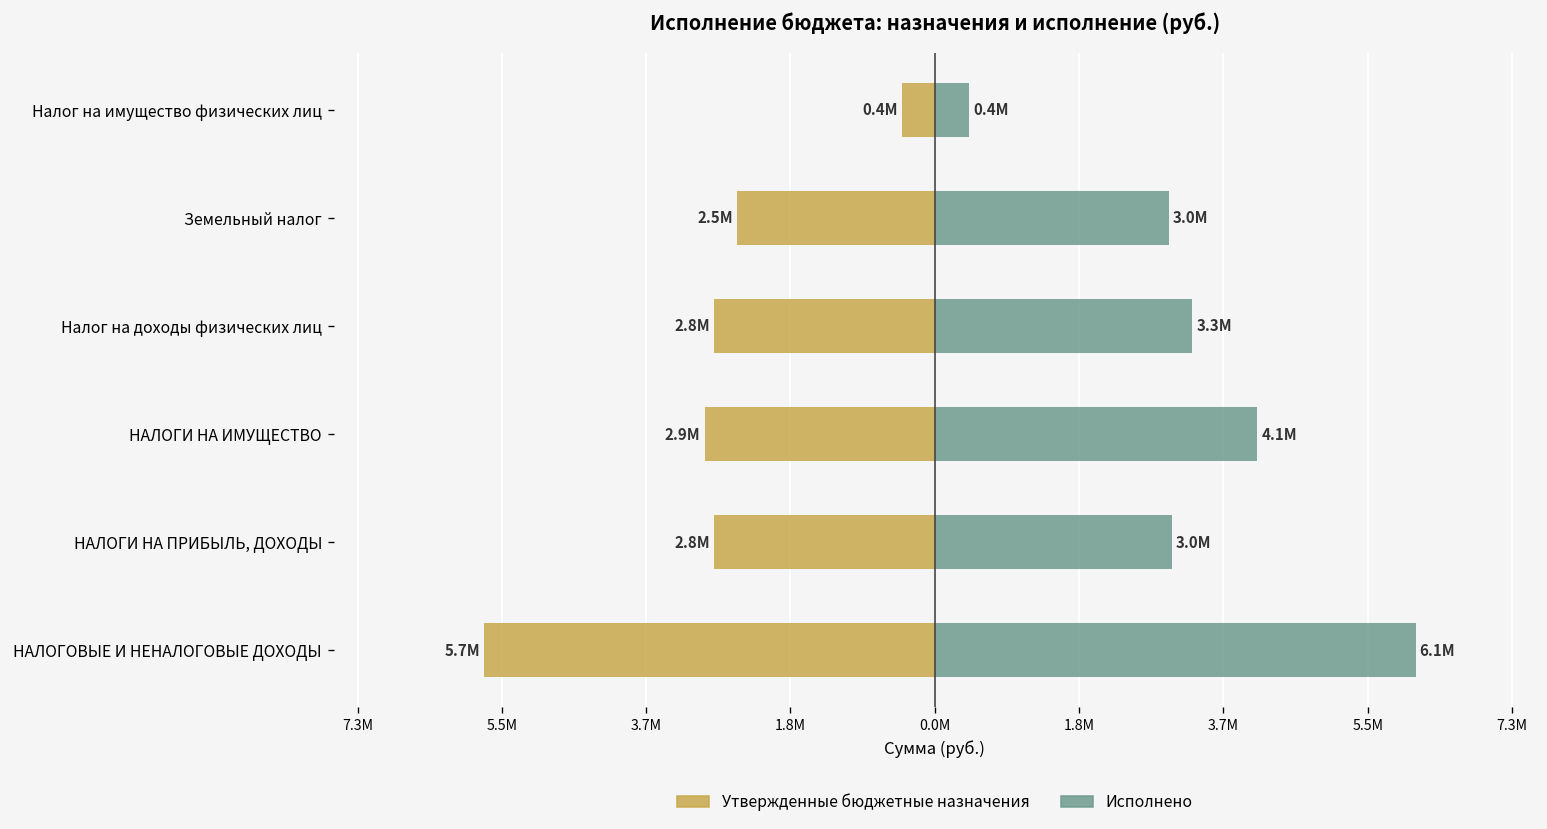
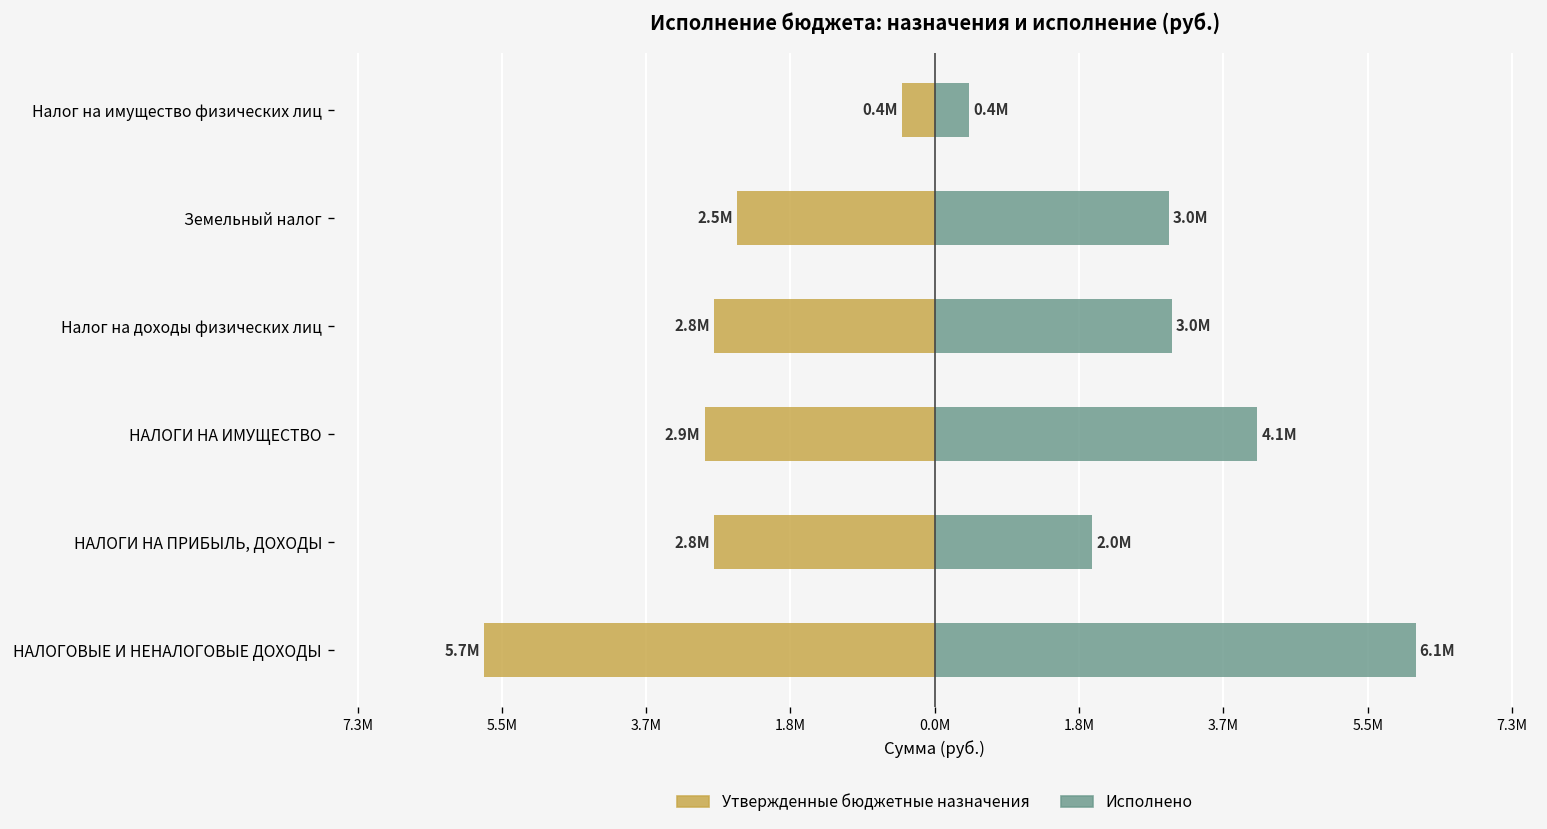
Исполнено, Налог на доходы физических лиц: 3.3M -> 3.0M
Исполнено, НАЛОГИ НА ПРИБЫЛЬ, ДОХОДЫ: 3.0M -> 2.0M
